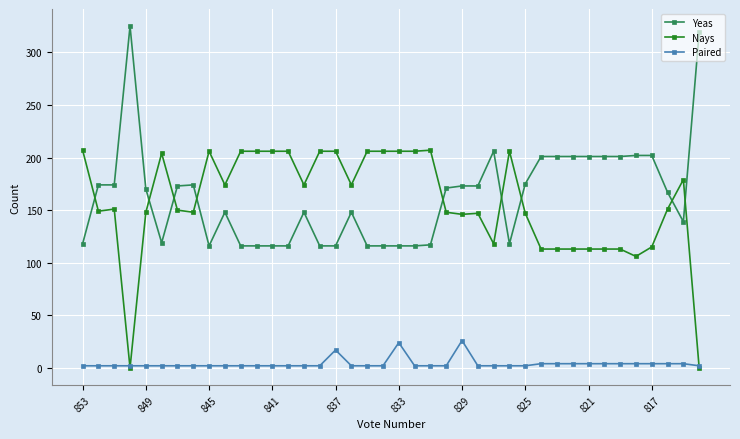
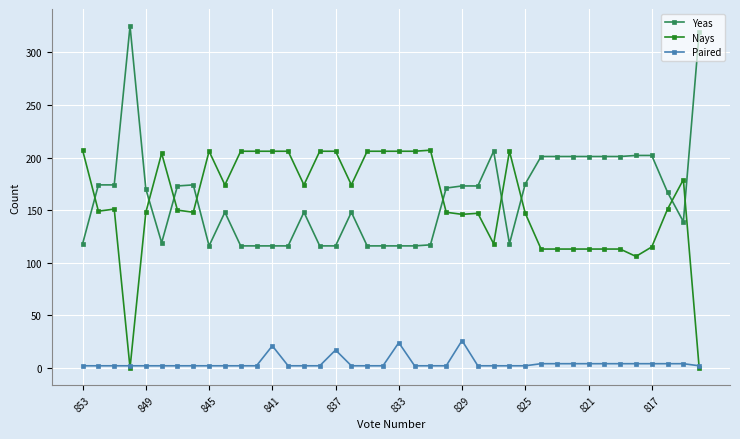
Paired, 841: 2 -> 21
